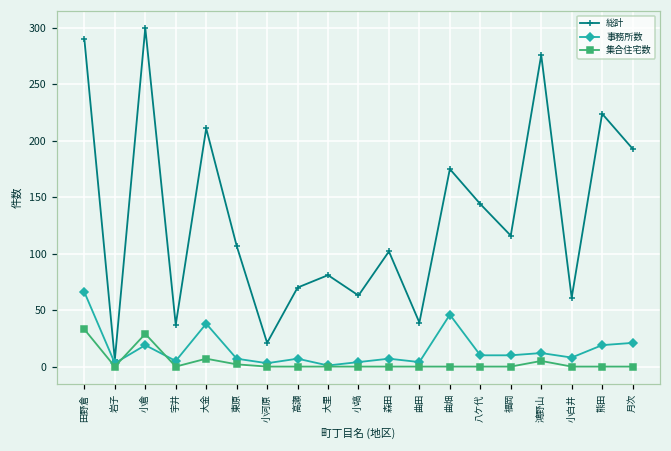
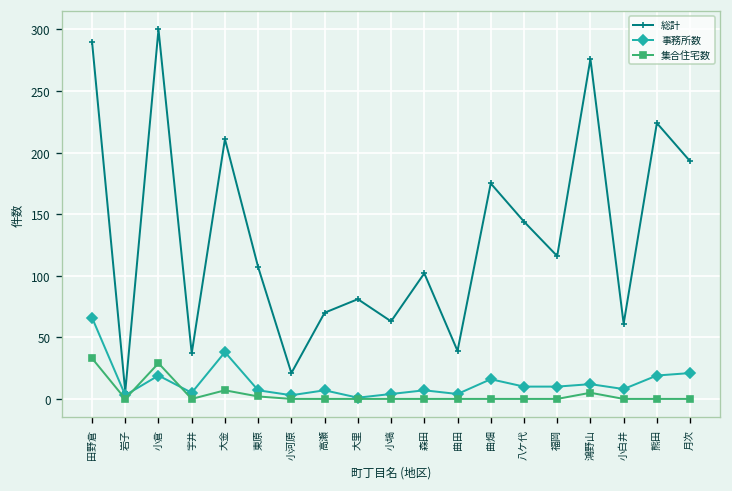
事務所数, 曲畑: 46 -> 16
